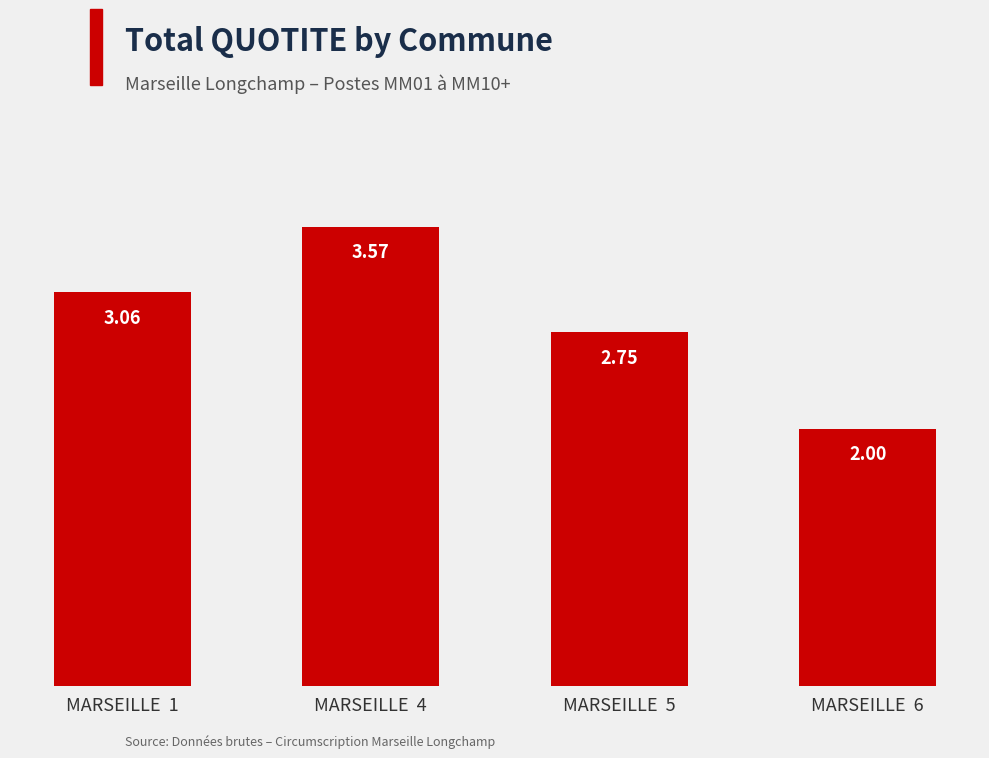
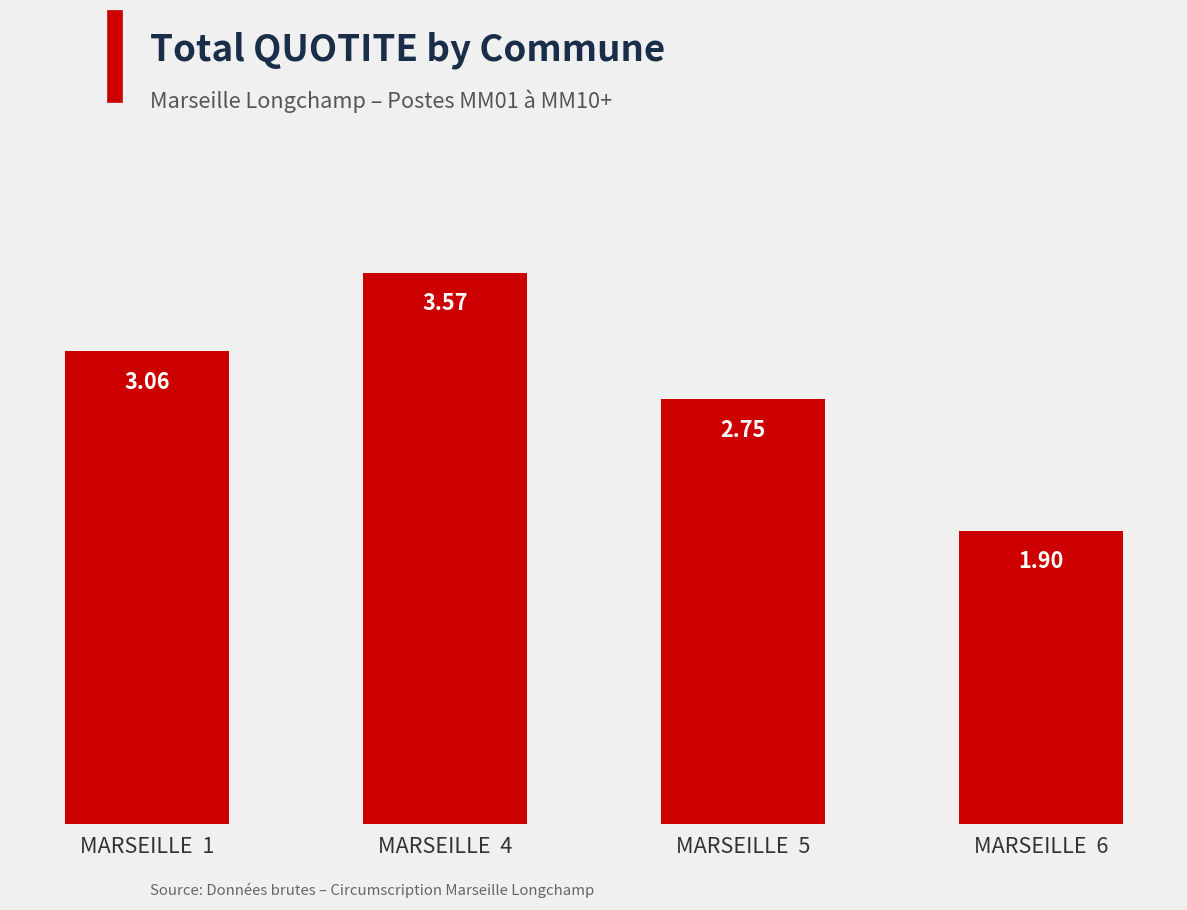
MARSEILLE 6: 2.00 -> 1.90
